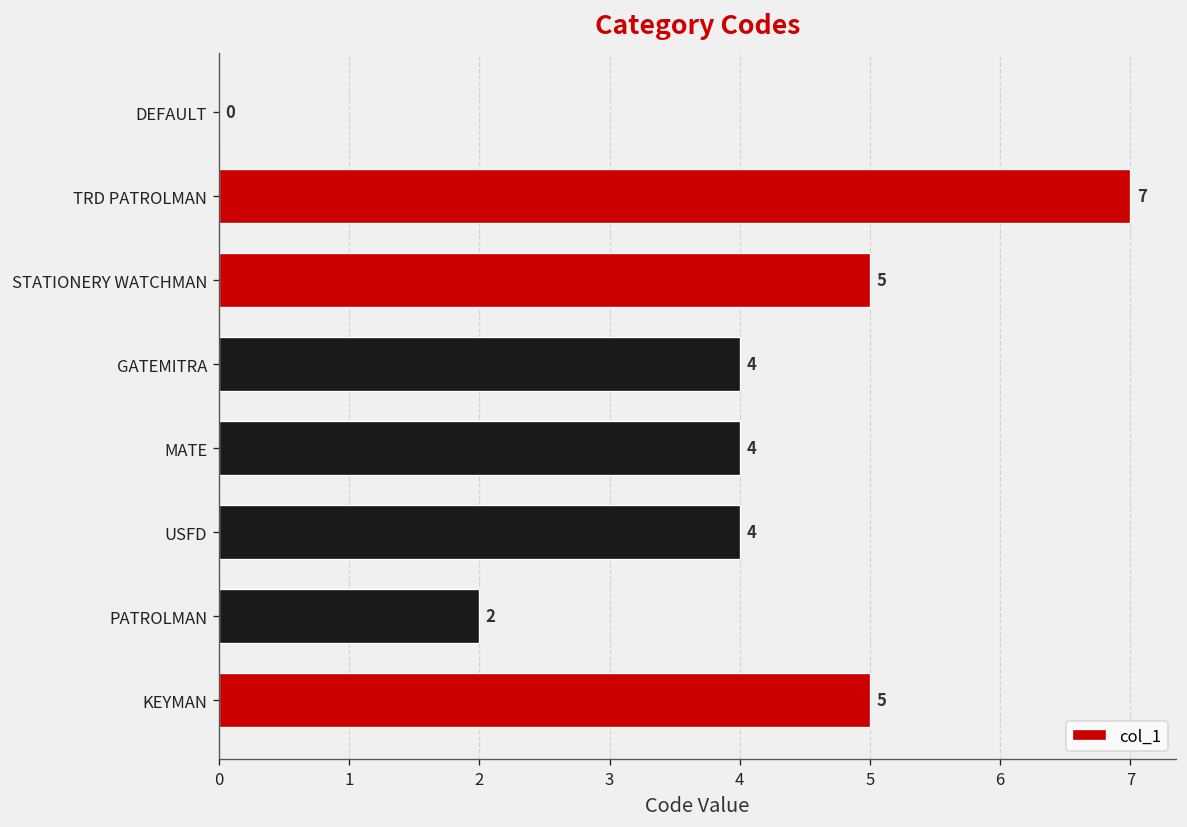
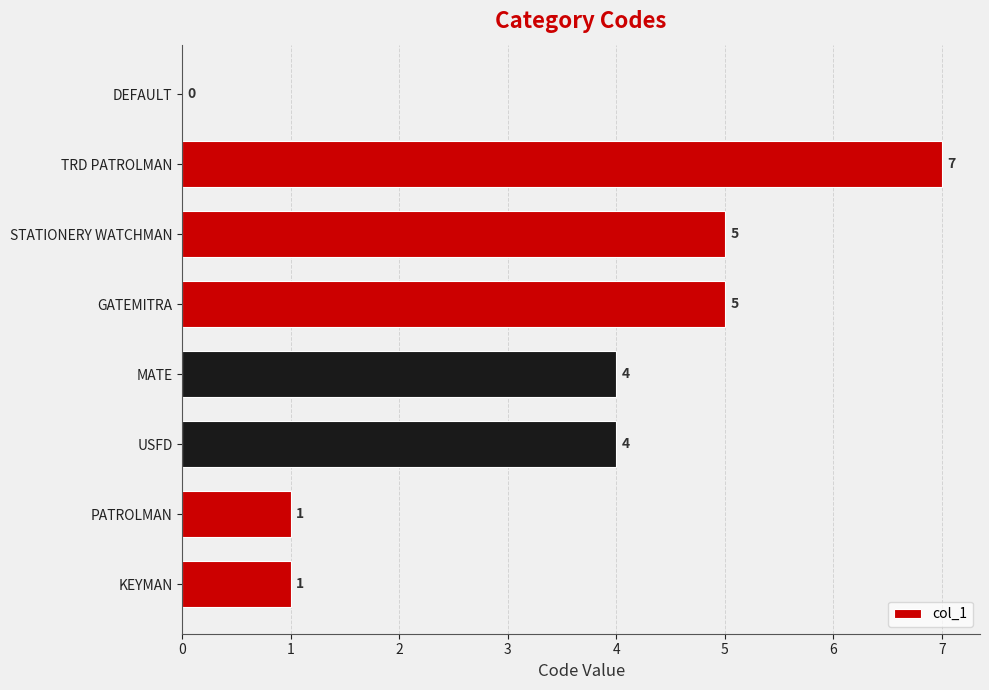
GATEMITRA: 4 -> 5
PATROLMAN: 2 -> 1
KEYMAN: 5 -> 1
